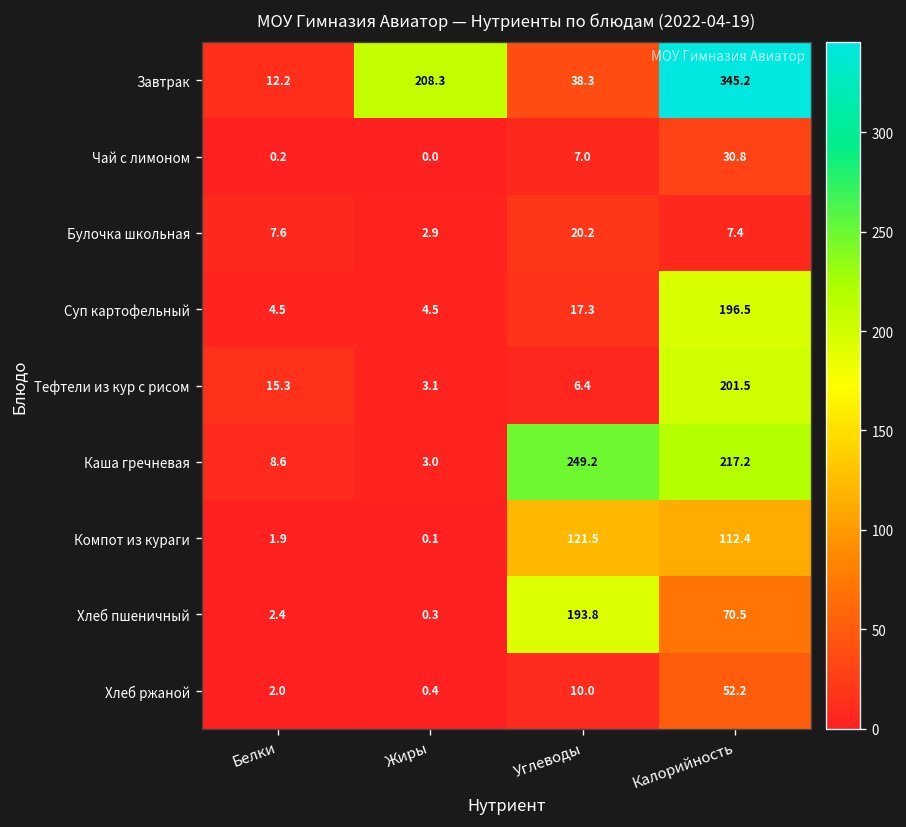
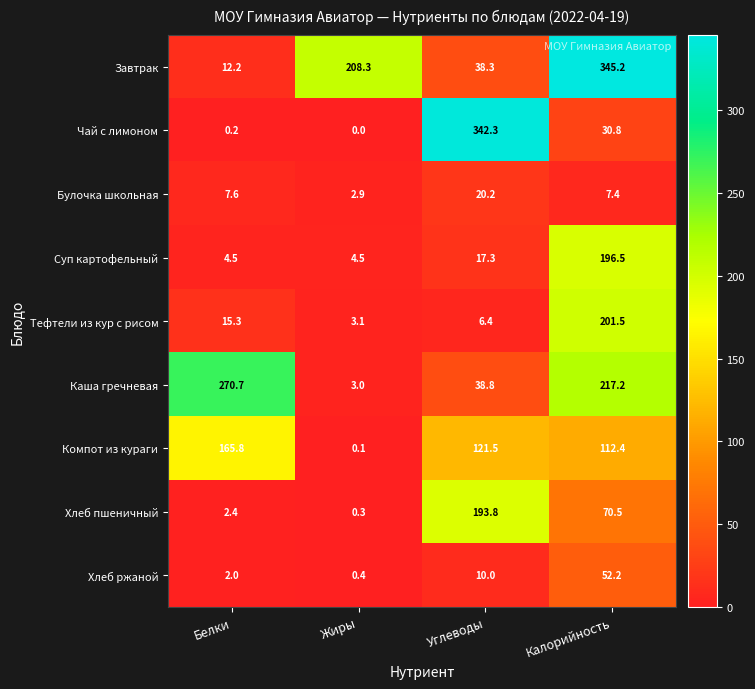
Чай с лимоном, Углеводы: 7.0 -> 342.3
Каша гречневая, Белки: 8.6 -> 270.7
Каша гречневая, Углеводы: 249.2 -> 38.8
Компот из кураги, Белки: 1.9 -> 165.8
